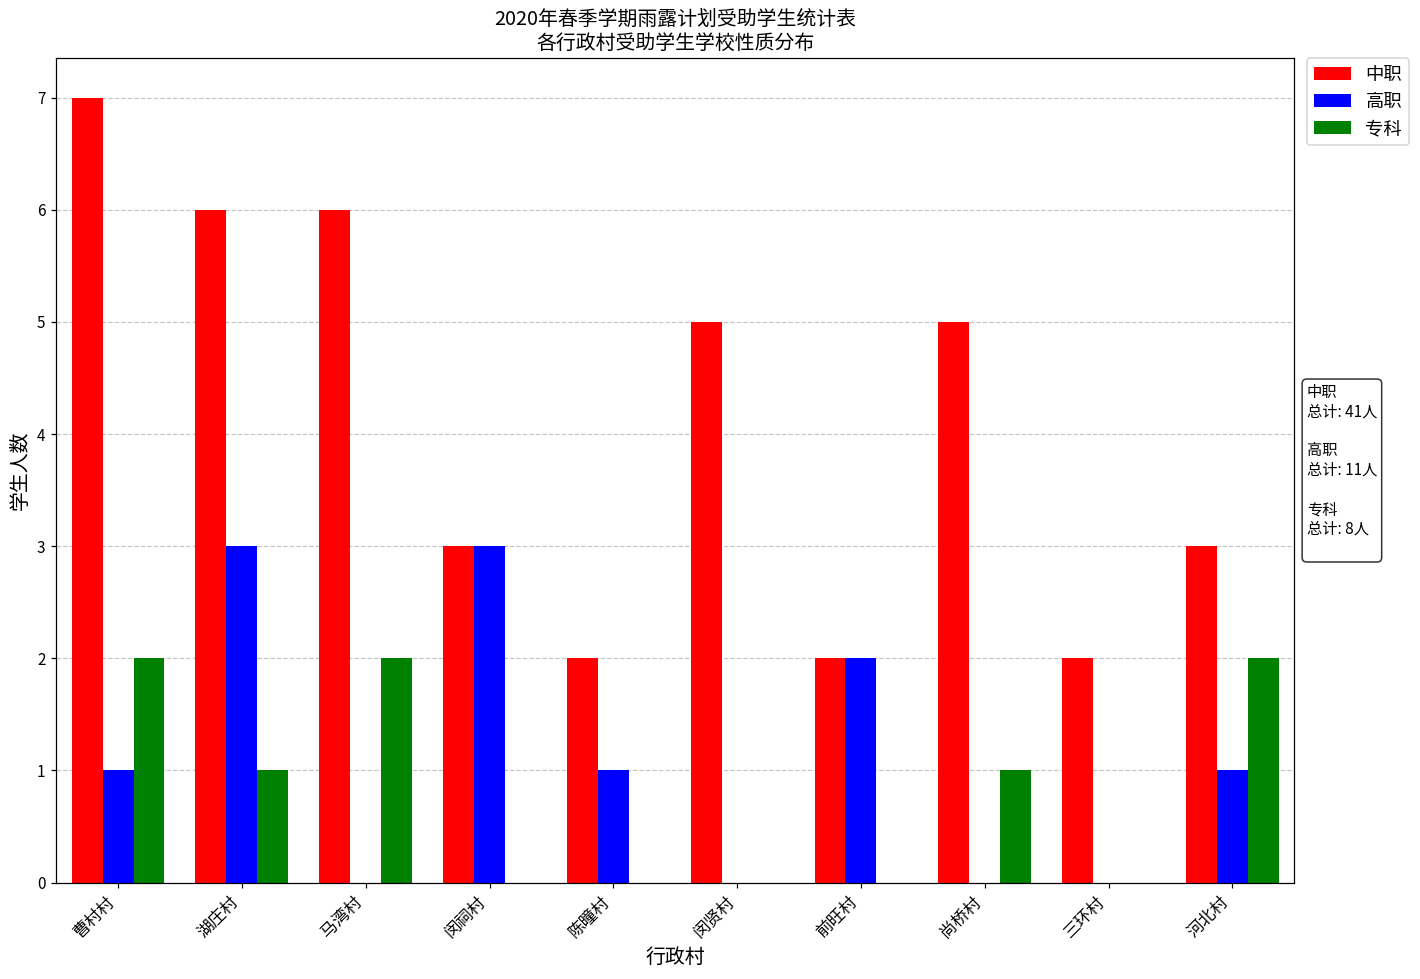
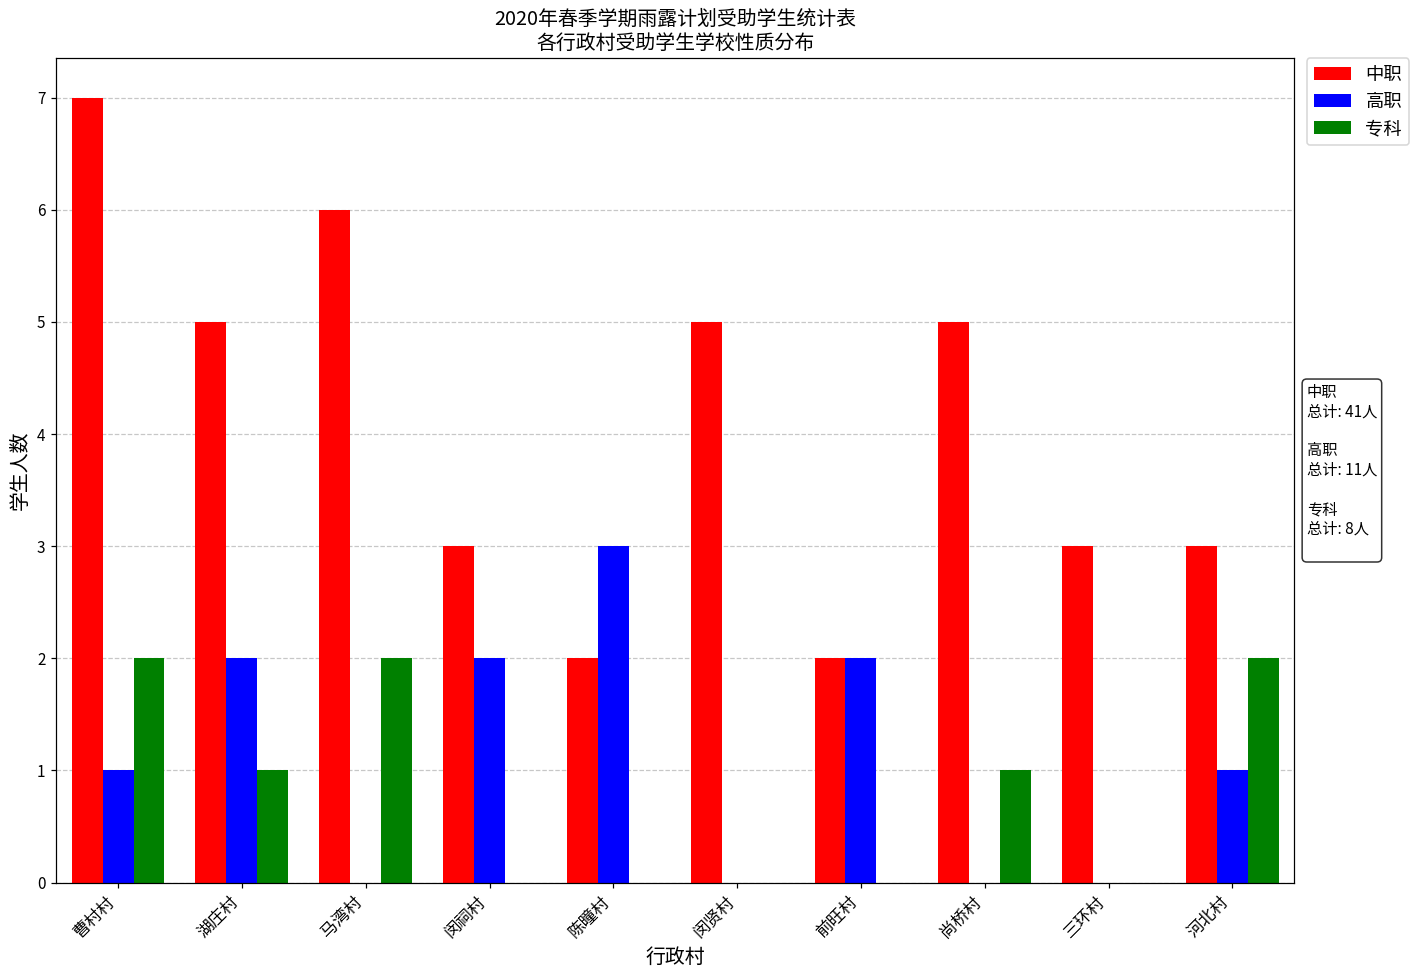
中职, 湖庄村: 6 -> 5
高职, 湖庄村: 3 -> 2
高职, 闵祠村: 3 -> 2
高职, 陈曈村: 1 -> 3
中职, 三环村: 2 -> 3
